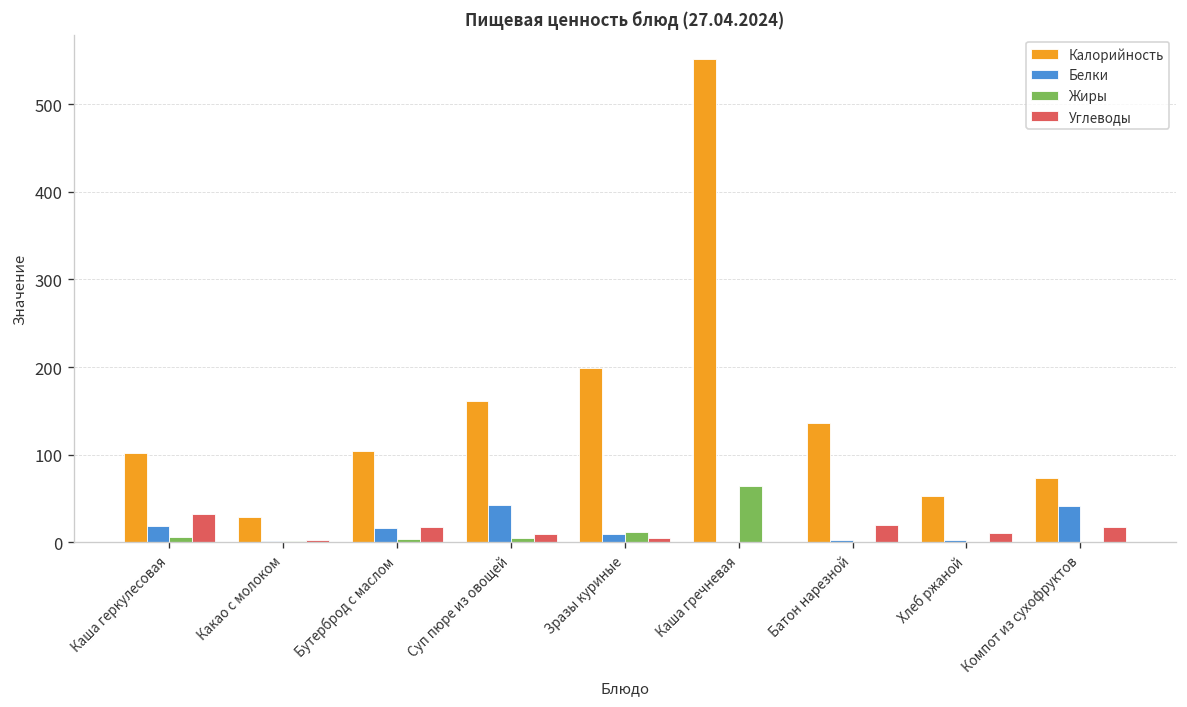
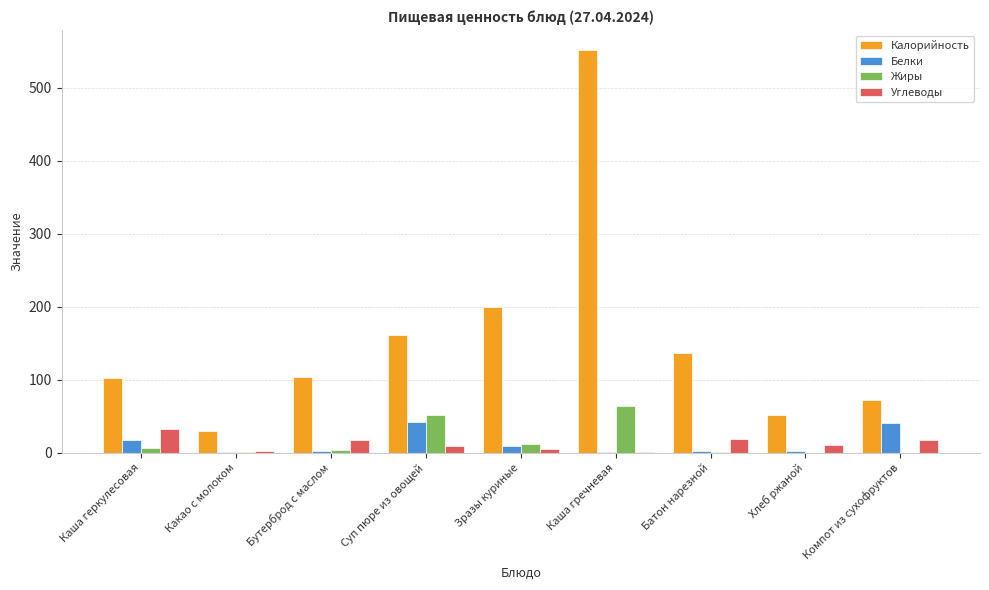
Белки, Бутерброд с маслом: 20 -> 0
Жиры, Суп пюре из овощей: 10 -> 50
